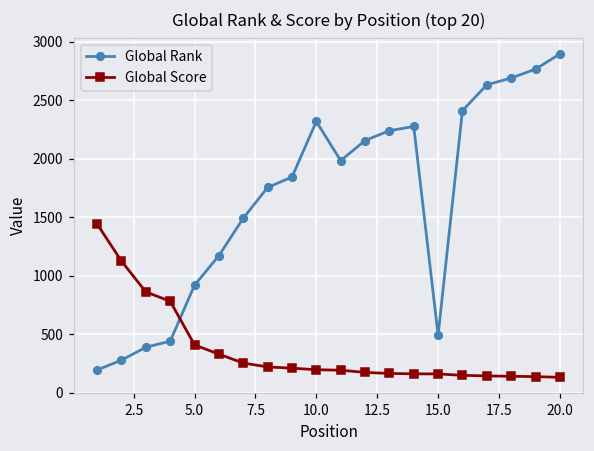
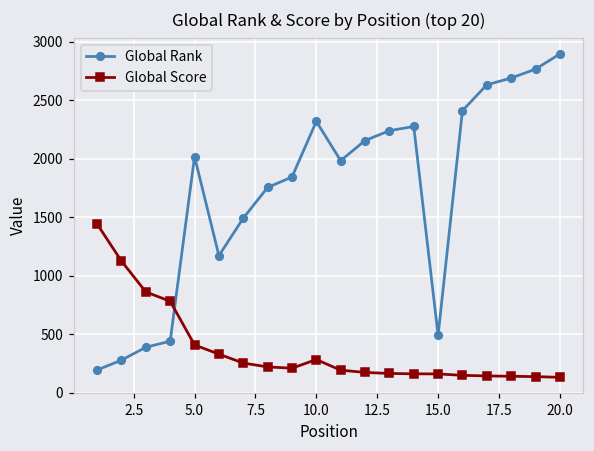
Global Rank, 5.0: 920 -> 2020
Global Score, 10.0: 200 -> 280
